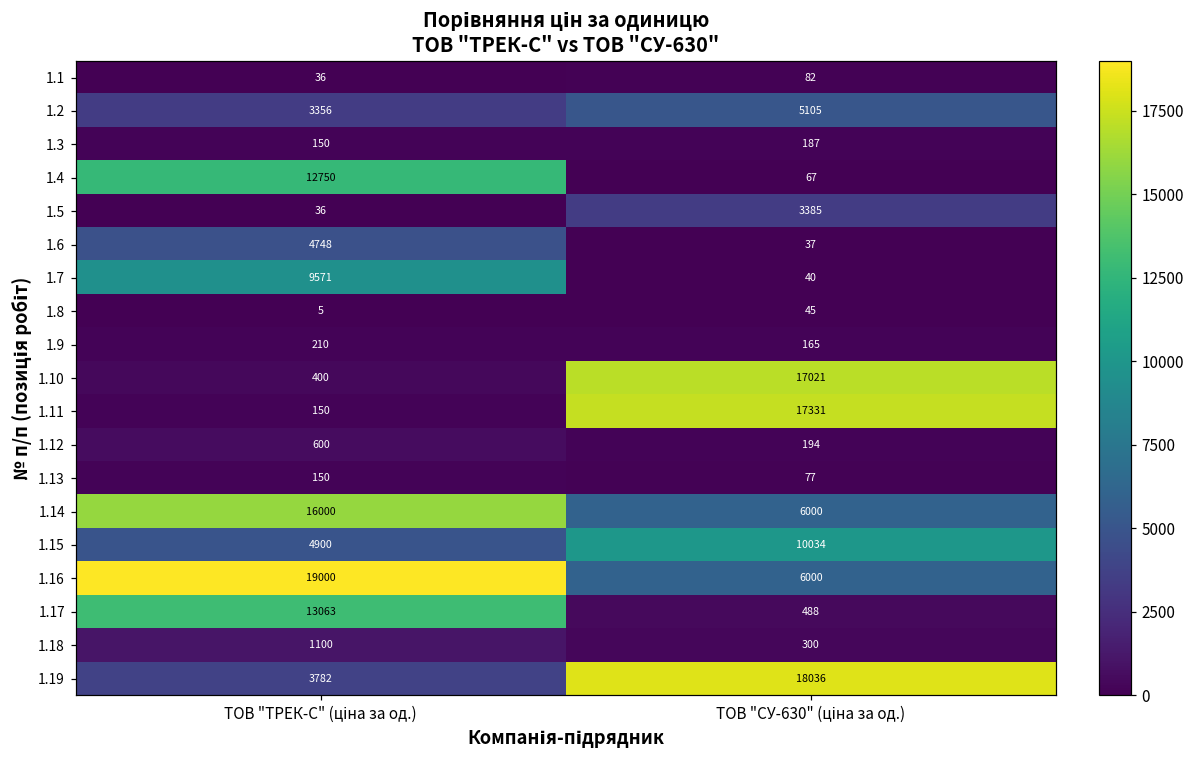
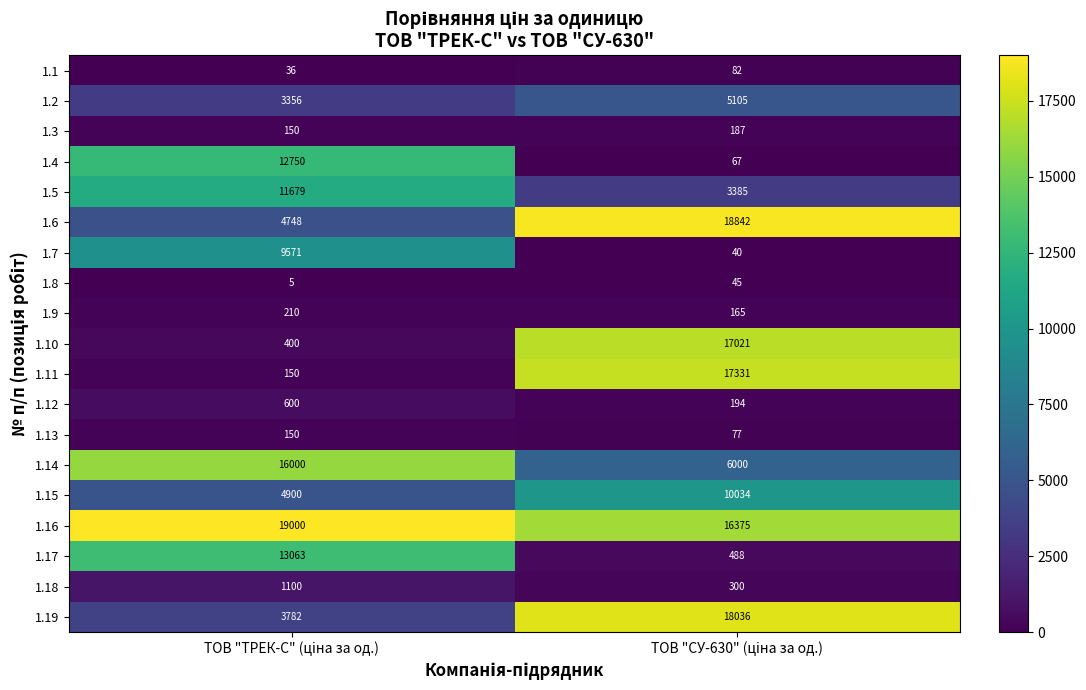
1.5, ТОВ "ТРЕК-С" (ціна за од.): 36 -> 11679
1.6, ТОВ "СУ-630" (ціна за од.): 37 -> 18842
1.16, ТОВ "СУ-630" (ціна за од.): 6000 -> 16375
